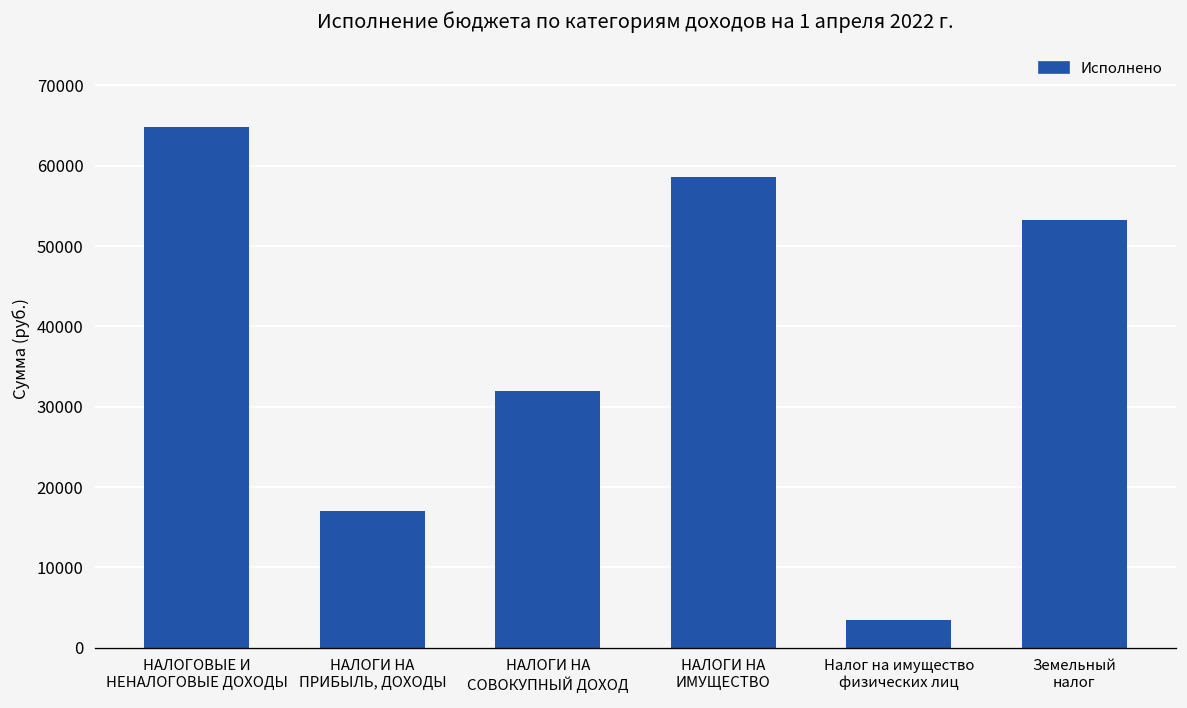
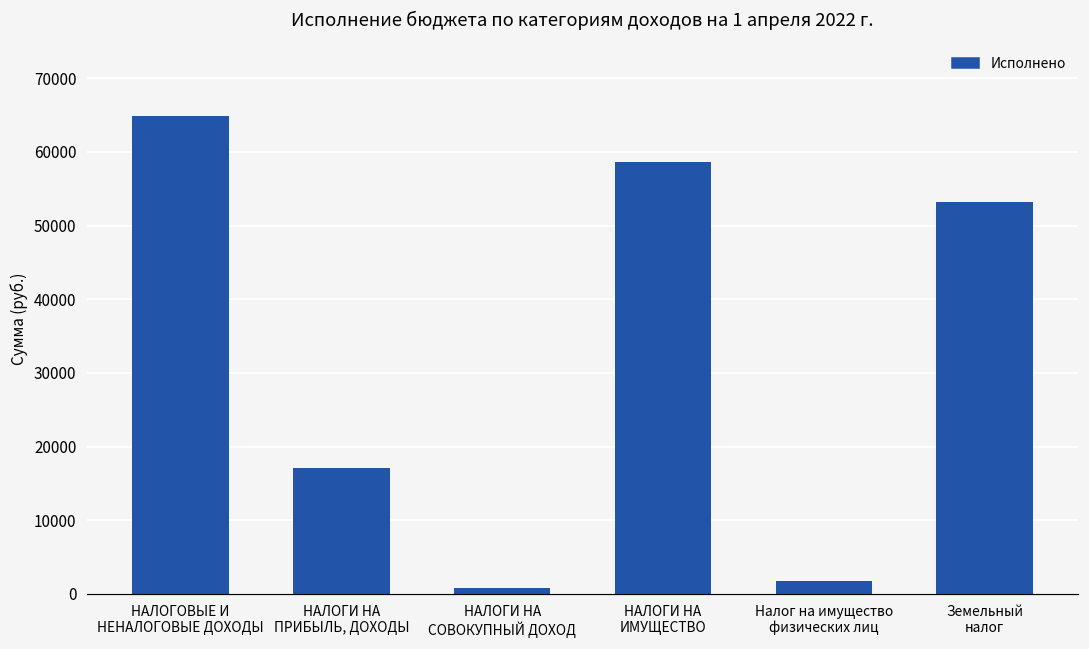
НАЛОГИ НА СОВОКУПНЫЙ ДОХОД: 32000 -> 1000
Налог на имущество физических лиц: 3000 -> 2000
